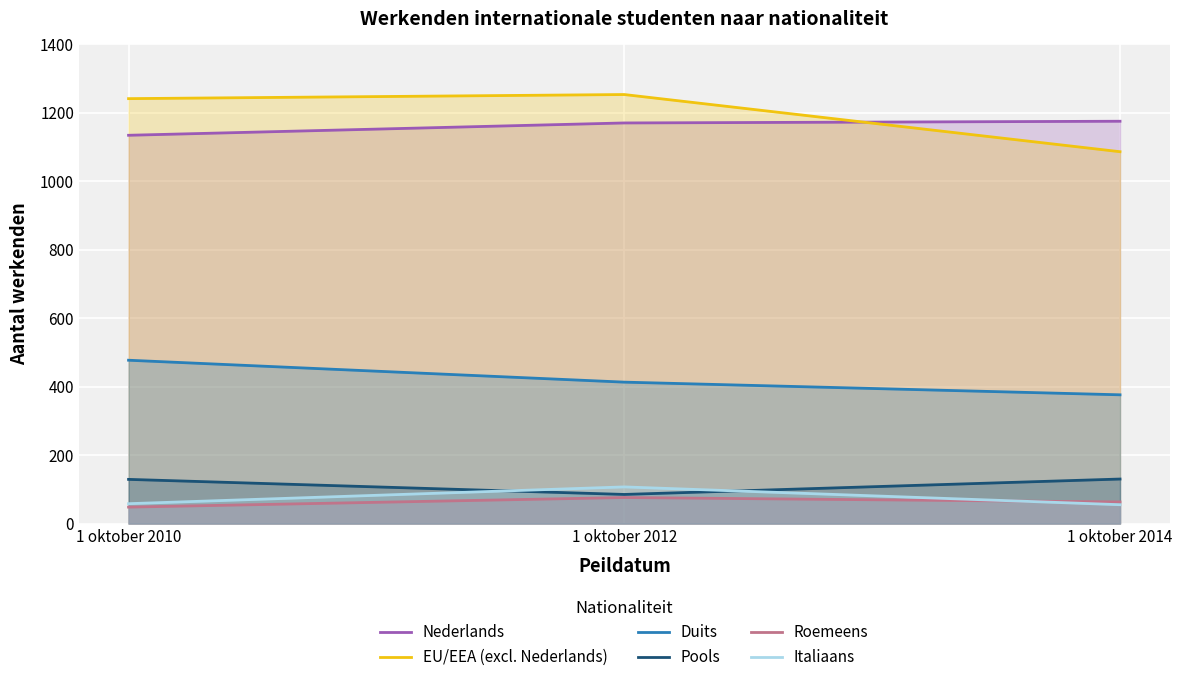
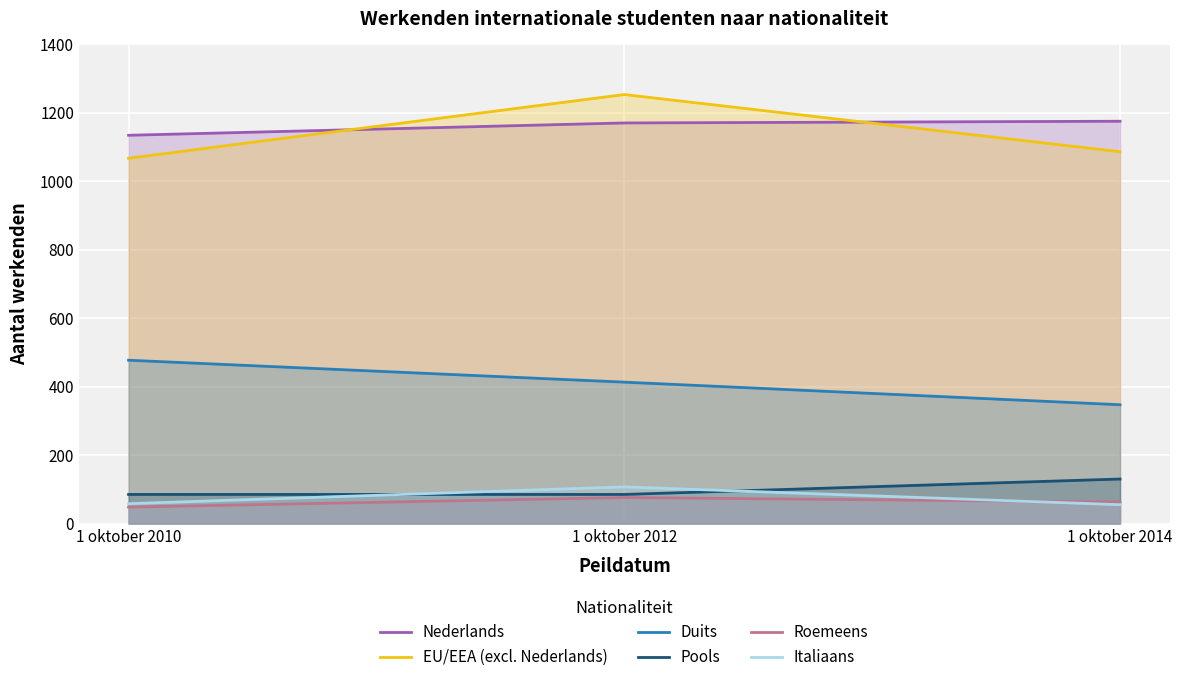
EU/EEA (excl. Nederlands), 1 oktober 2010: 1240 -> 1070
Pools, 1 oktober 2010: 130 -> 90
Duits, 1 oktober 2014: 380 -> 350
